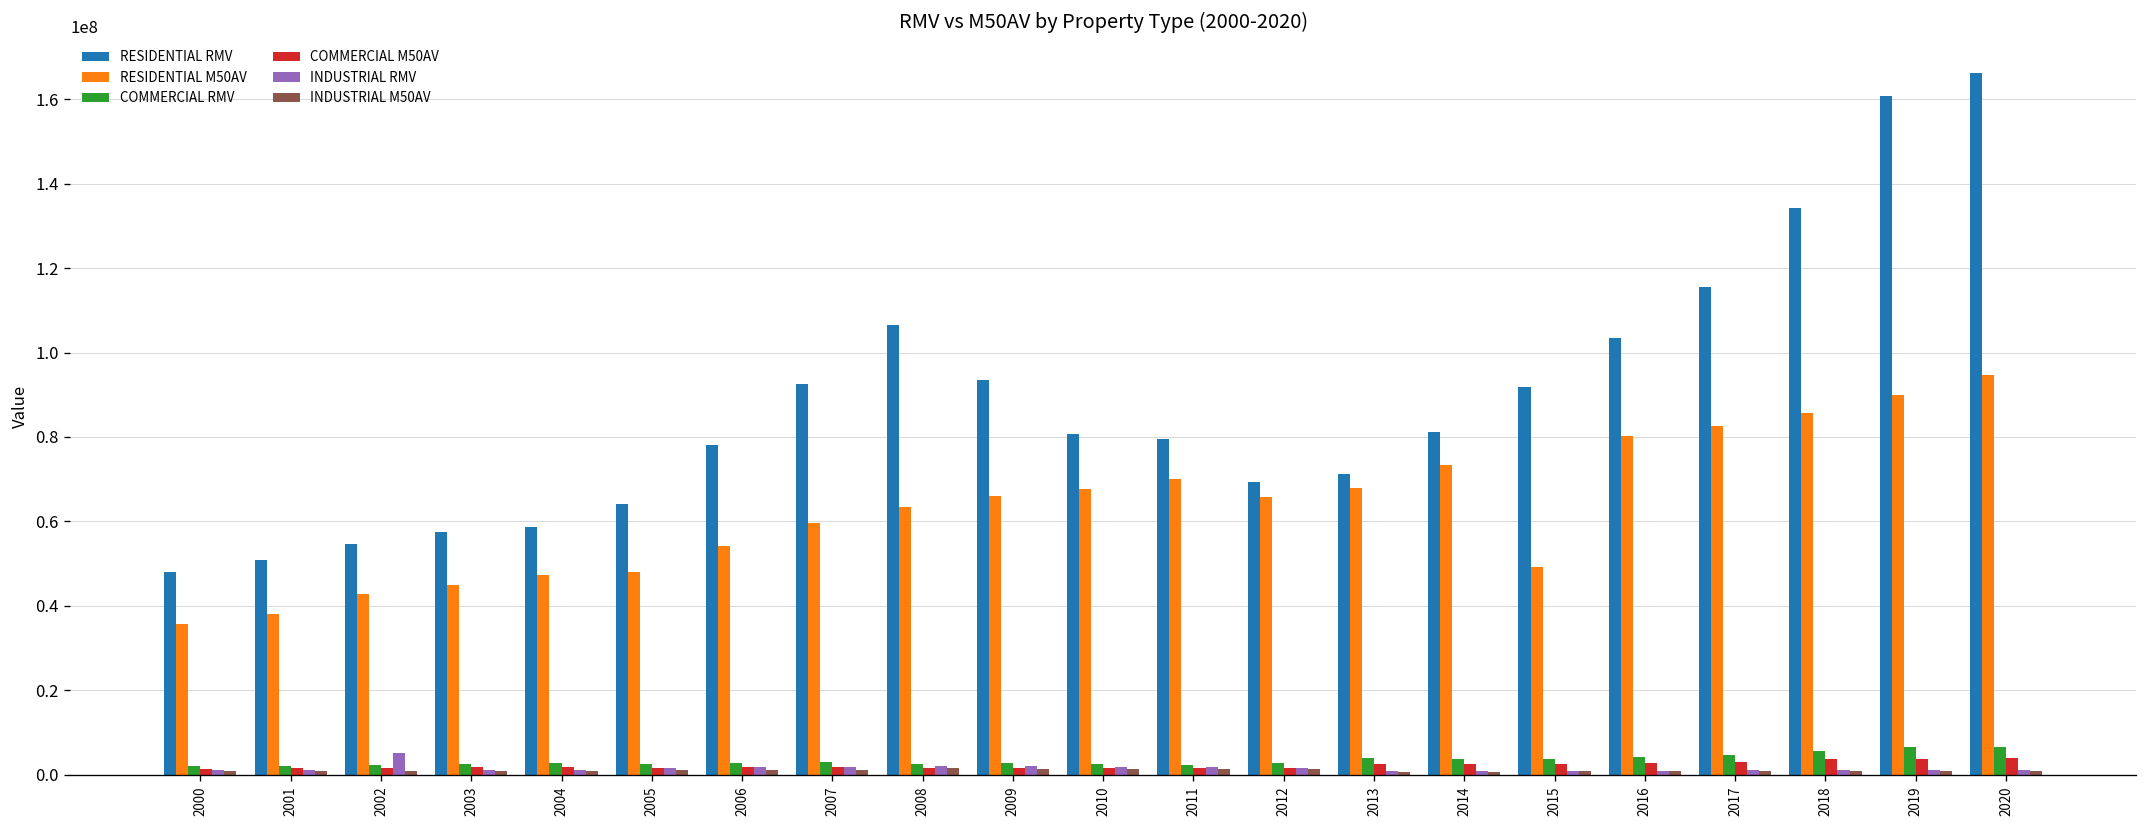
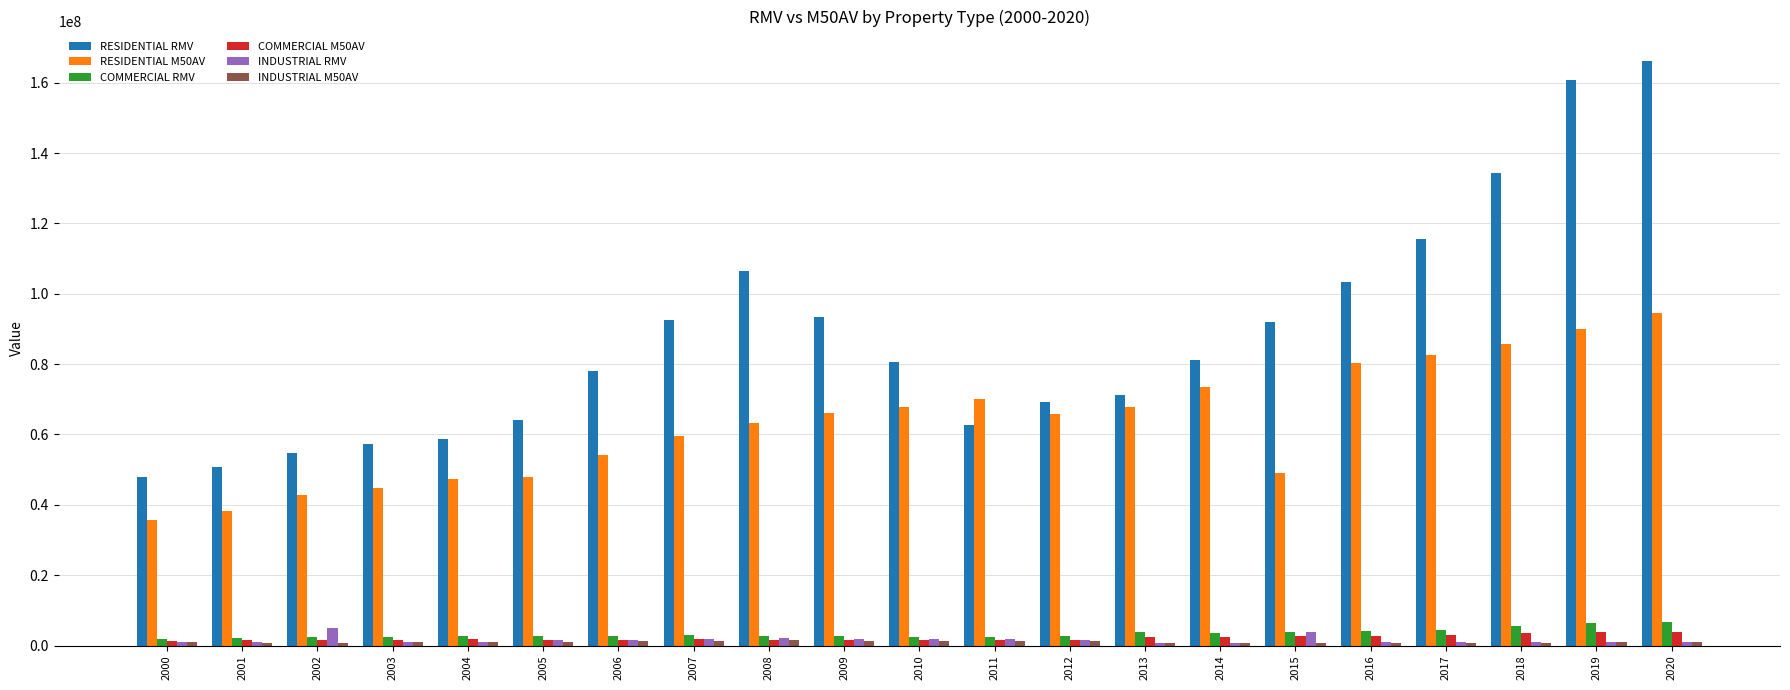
RESIDENTIAL RMV, 2011: 80000000 -> 63000000
INDUSTRIAL RMV, 2015: 1000000 -> 4000000
